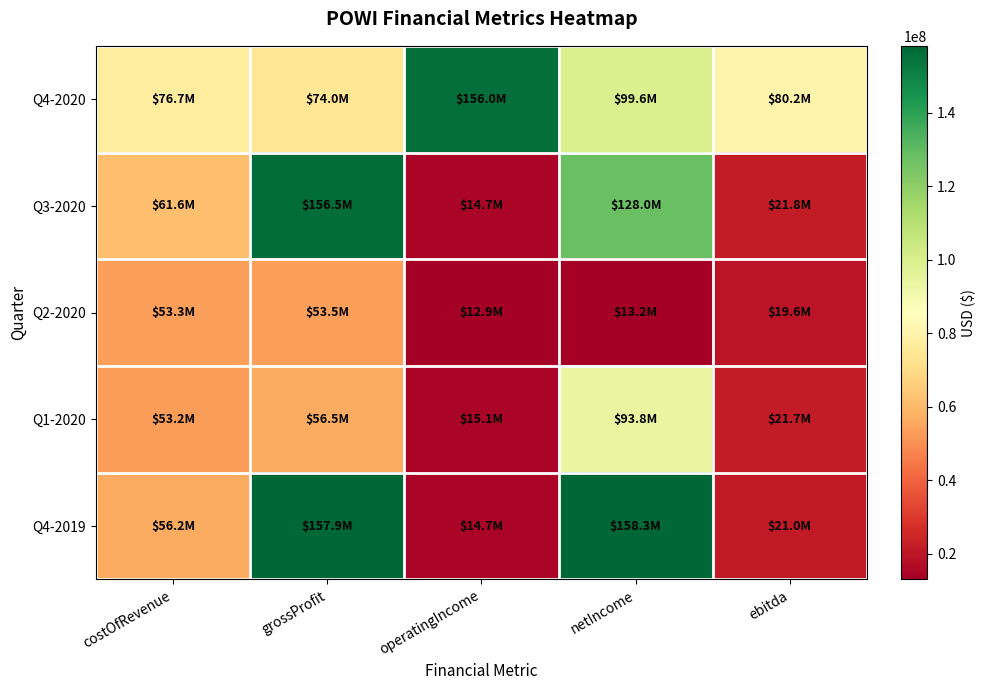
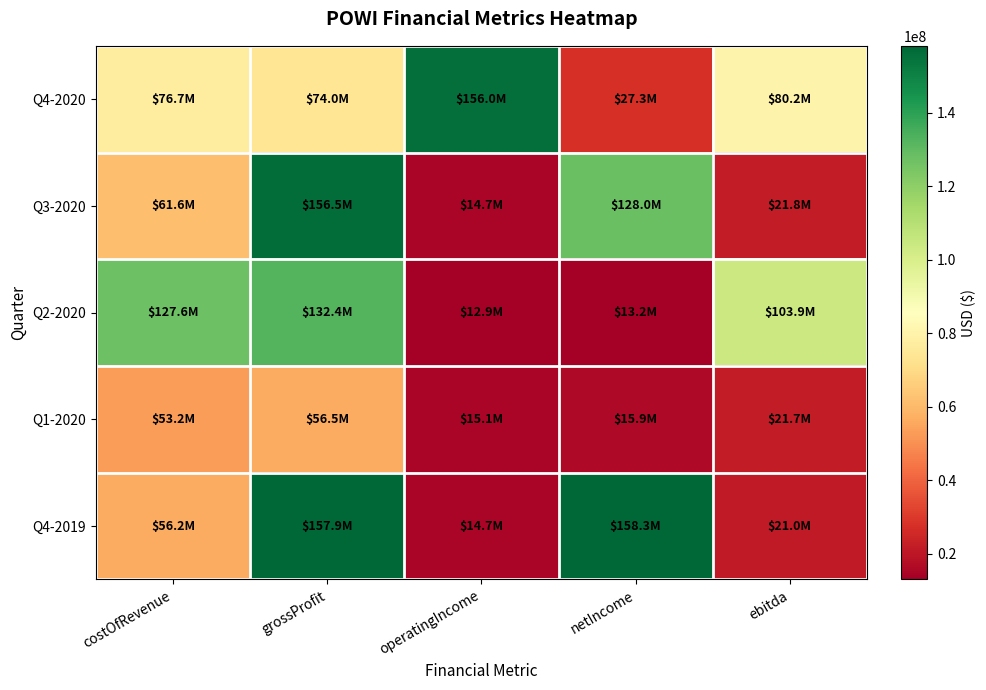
Q4-2020, netIncome: $99.6M -> $27.3M
Q2-2020, costOfRevenue: $53.3M -> $127.6M
Q2-2020, grossProfit: $53.5M -> $132.4M
Q2-2020, ebitda: $19.6M -> $103.9M
Q1-2020, netIncome: $93.8M -> $15.9M
